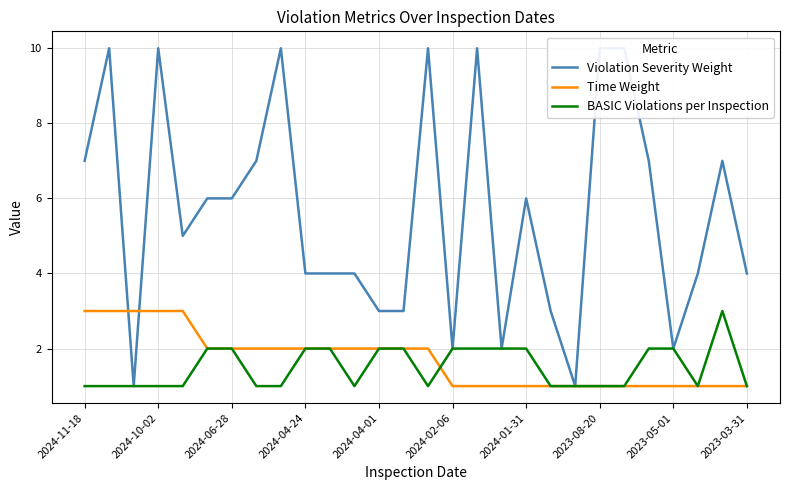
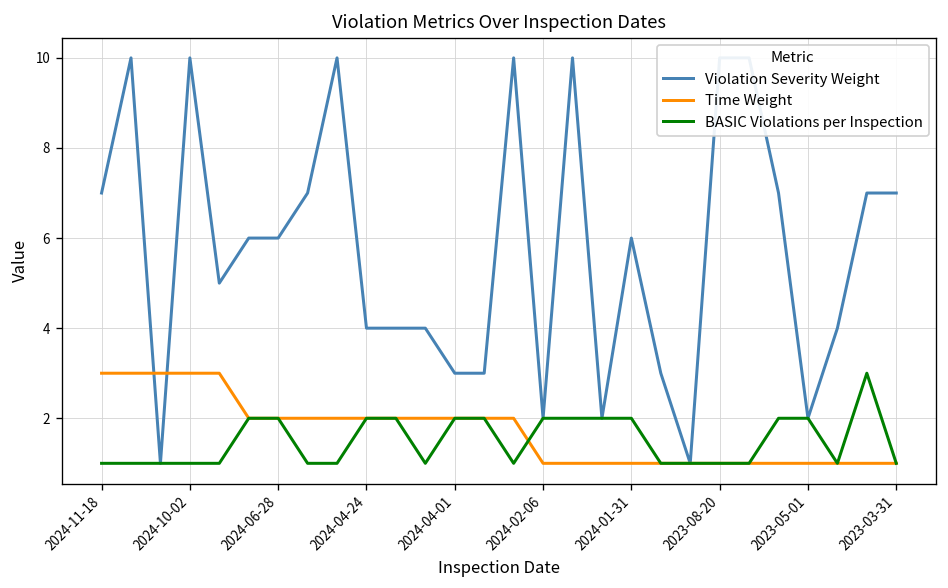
Violation Severity Weight, 2023-03-31: 4 -> 7
